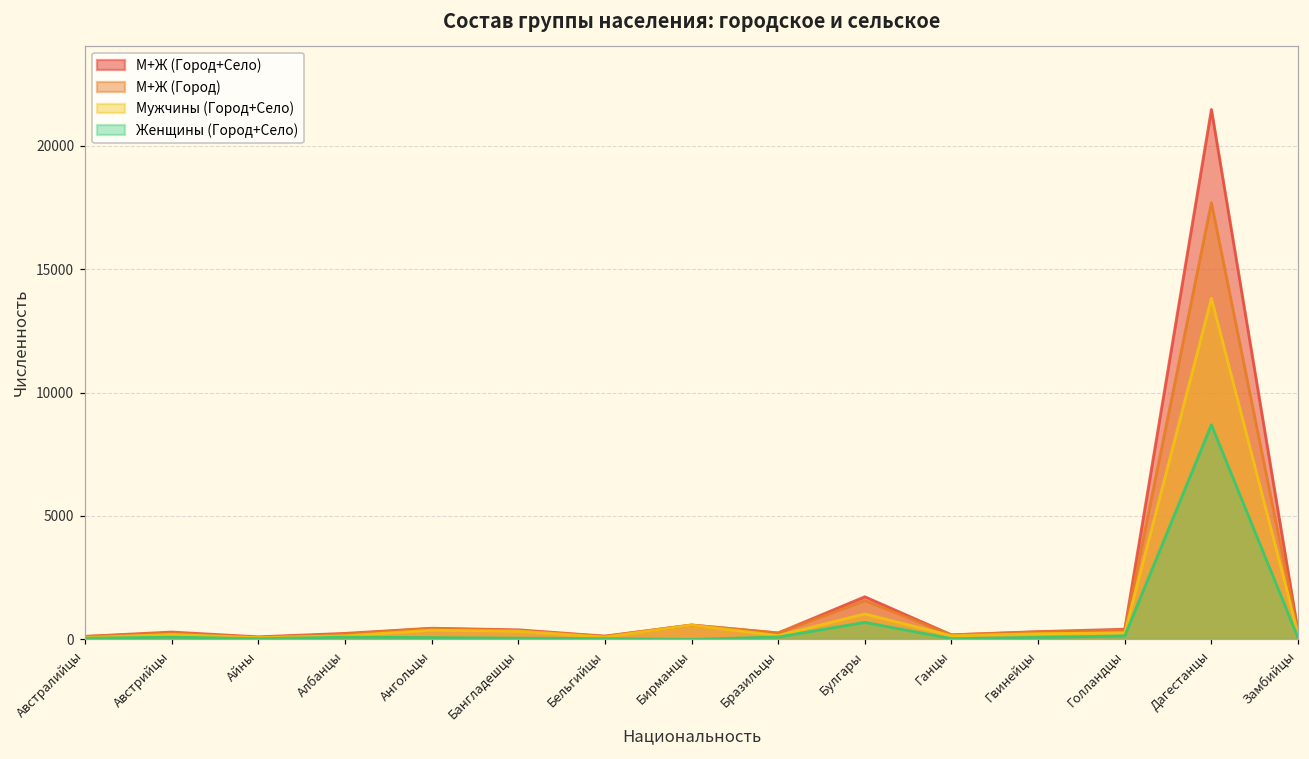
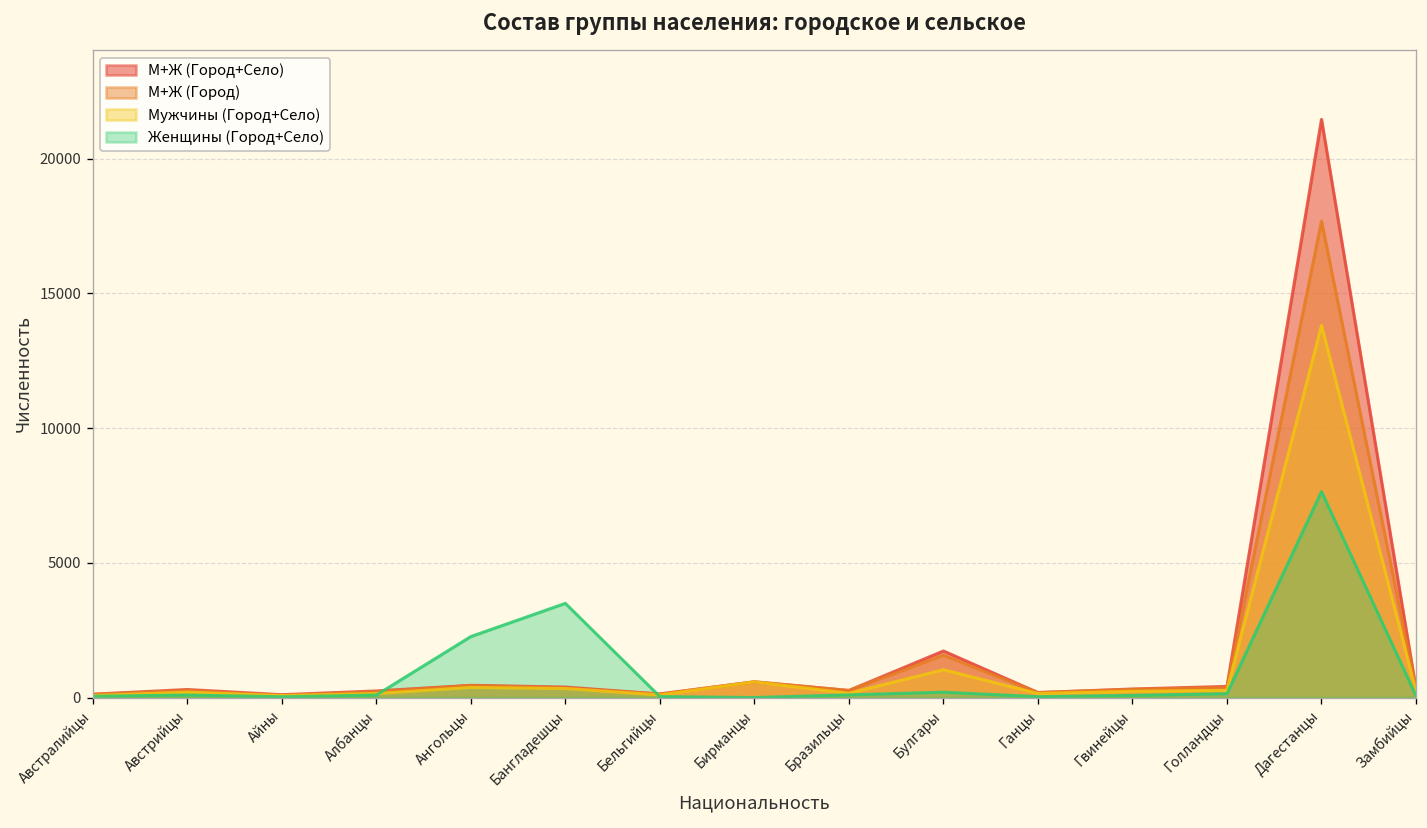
Женщины (Город+Село), Ангольцы: 100 -> 2300
Женщины (Город+Село), Бангладешцы: 100 -> 3500
Женщины (Город+Село), Булгары: 700 -> 200
Женщины (Город+Село), Дагестанцы: 8700 -> 7600
